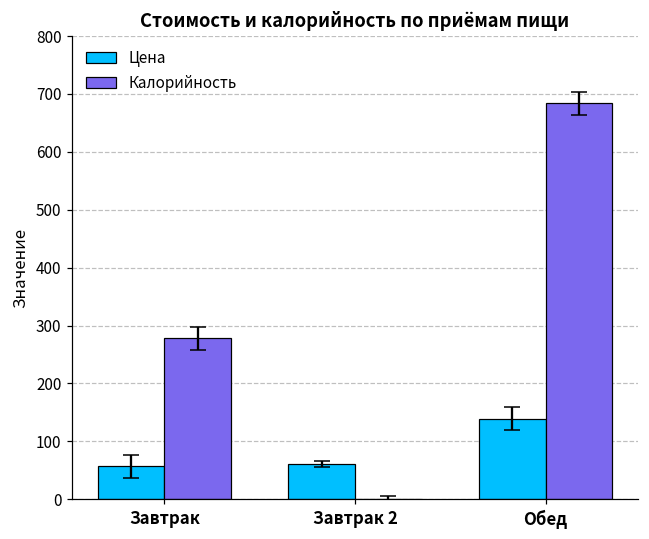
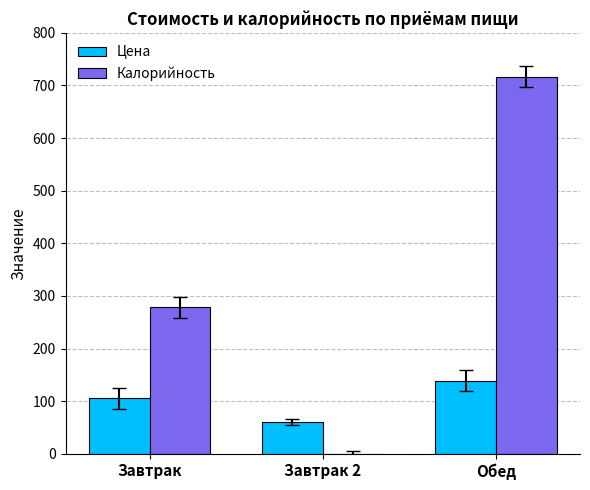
Цена, Завтрак: 60 -> 110
Калорийность, Обед: 680 -> 720
